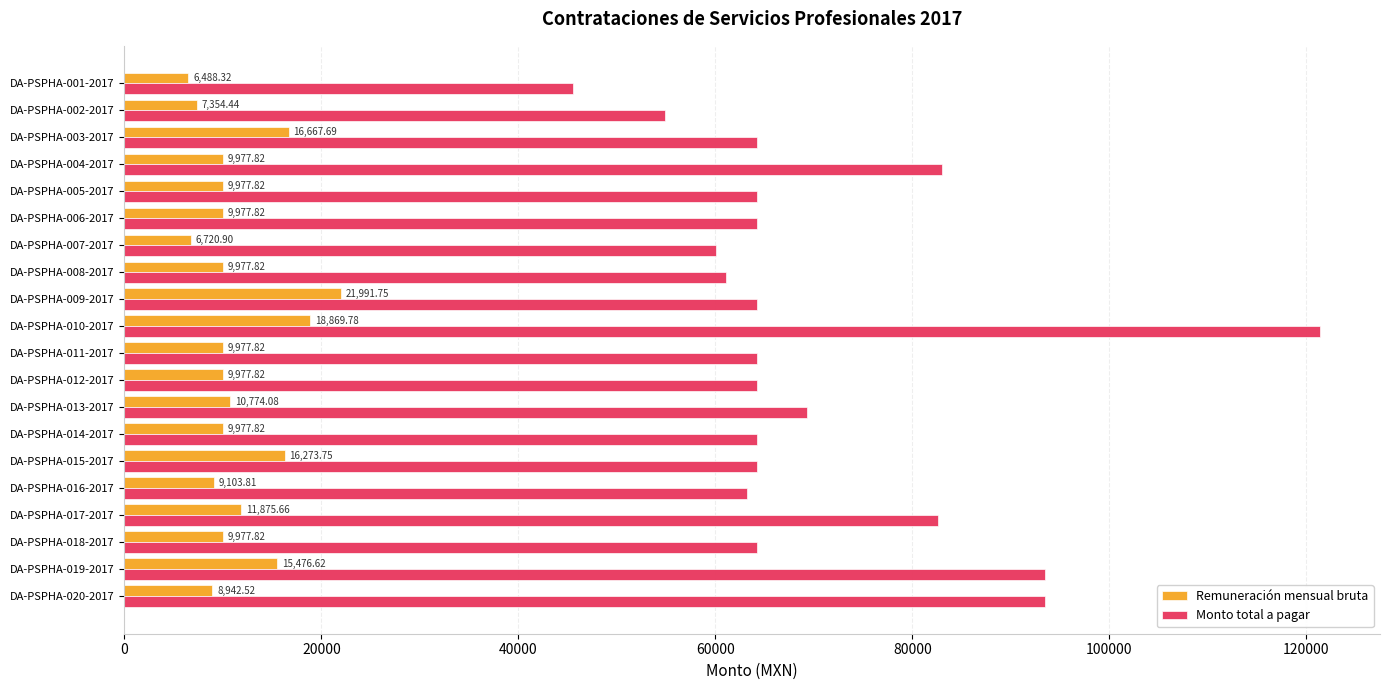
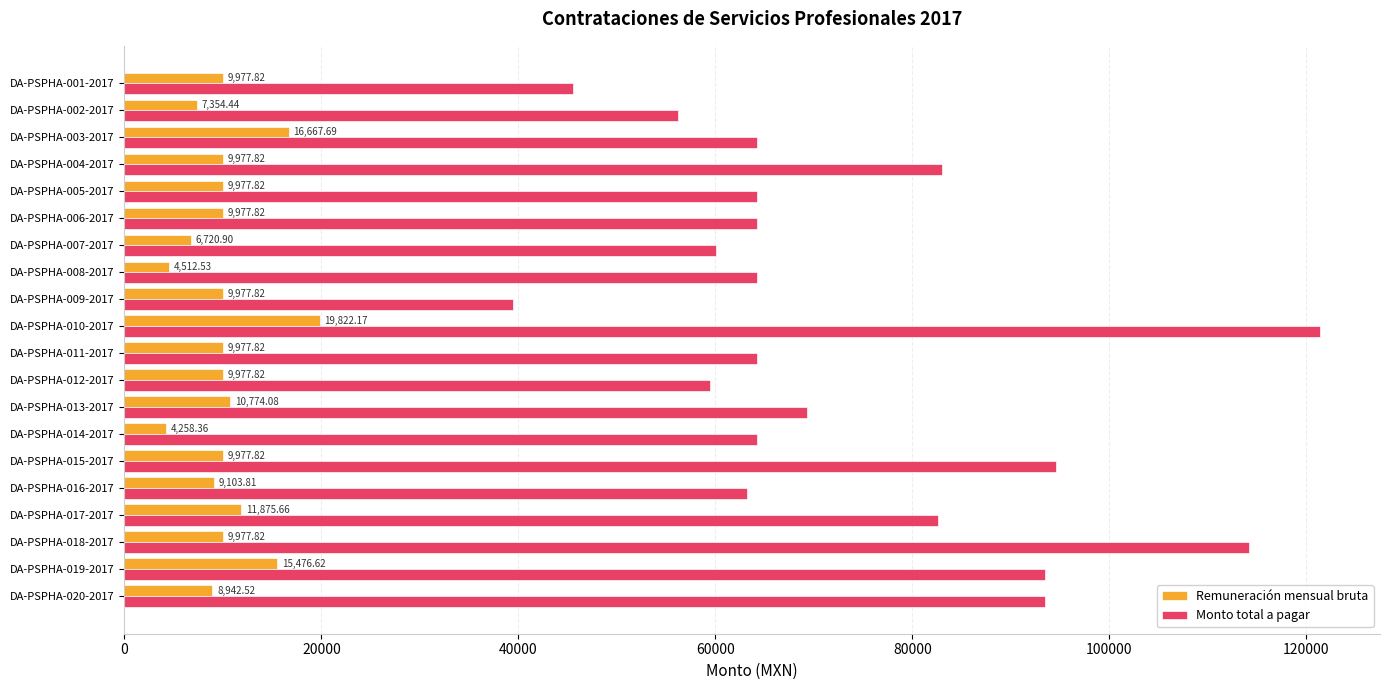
Remuneración mensual bruta, DA-PSPHA-001-2017: 6,488.32 -> 9,977.82
Monto total a pagar, DA-PSPHA-002-2017: 55000 -> 56000
Remuneración mensual bruta, DA-PSPHA-008-2017: 9,977.82 -> 4,512.53
Monto total a pagar, DA-PSPHA-008-2017: 61000 -> 64000
Remuneración mensual bruta, DA-PSPHA-009-2017: 21,991.75 -> 9,977.82
Monto total a pagar, DA-PSPHA-009-2017: 64000 -> 39000
Remuneración mensual bruta, DA-PSPHA-010-2017: 18,869.78 -> 19,822.17
Monto total a pagar, DA-PSPHA-012-2017: 64000 -> 59000
Remuneración mensual bruta, DA-PSPHA-014-2017: 9,977.82 -> 4,258.36
Remuneración mensual bruta, DA-PSPHA-015-2017: 16,273.75 -> 9,977.82
Monto total a pagar, DA-PSPHA-015-2017: 64000 -> 95000
Monto total a pagar, DA-PSPHA-018-2017: 64000 -> 114000
